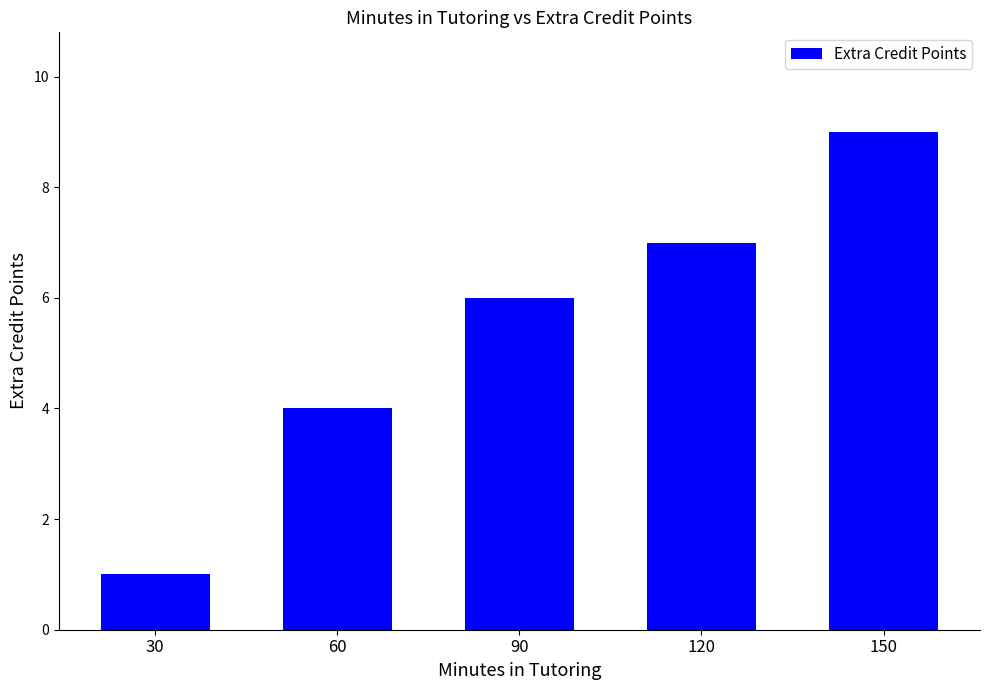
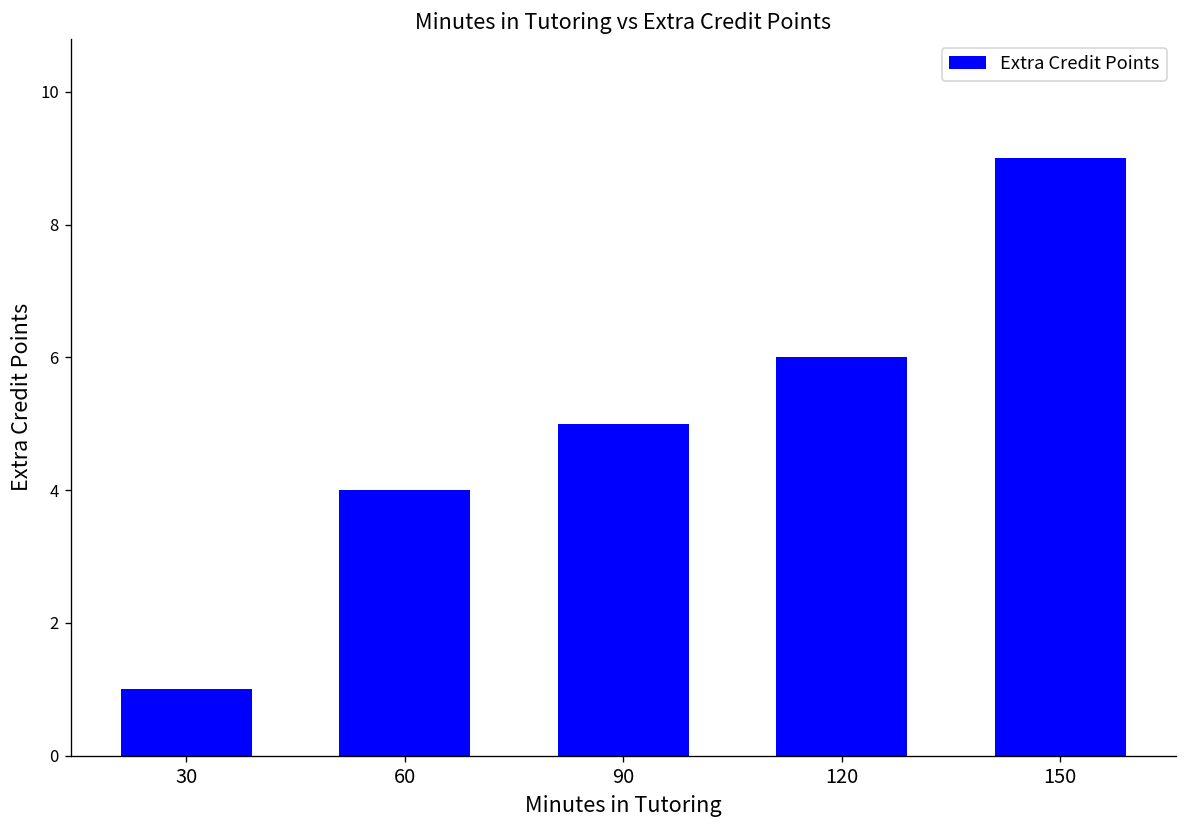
90: 6 -> 5
120: 7 -> 6
